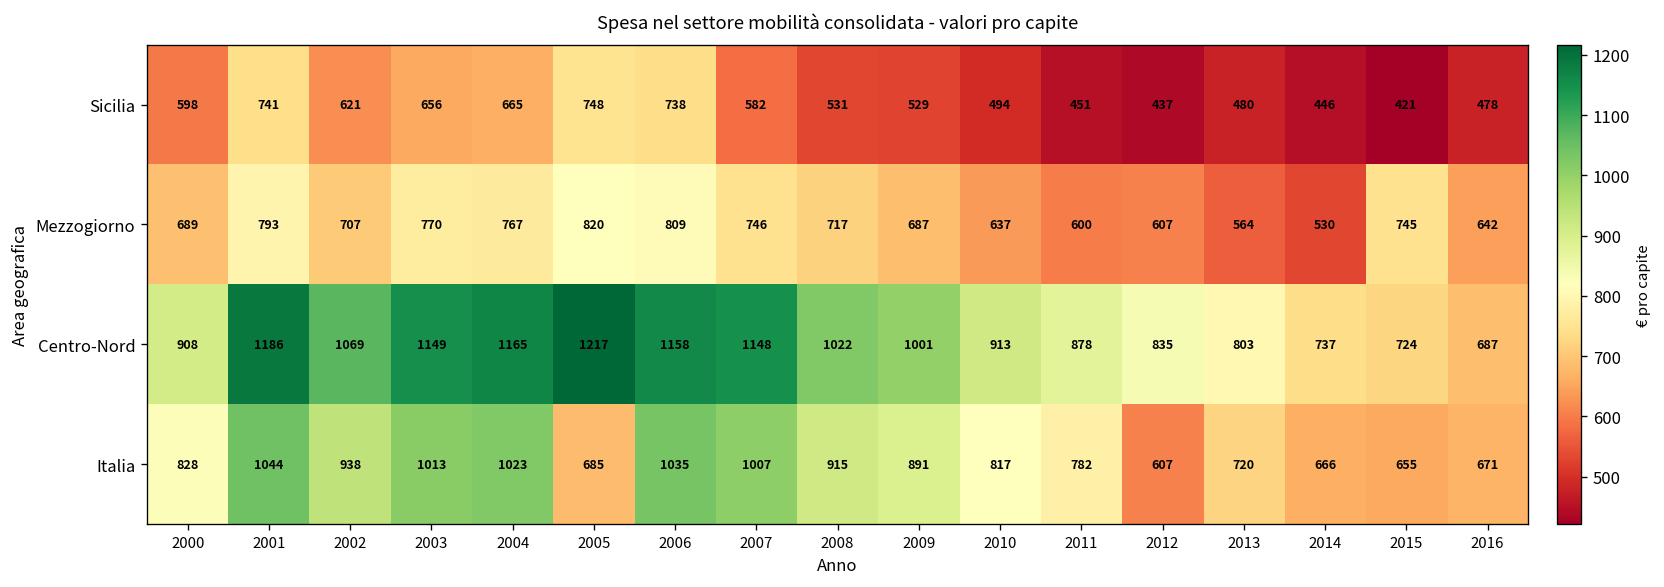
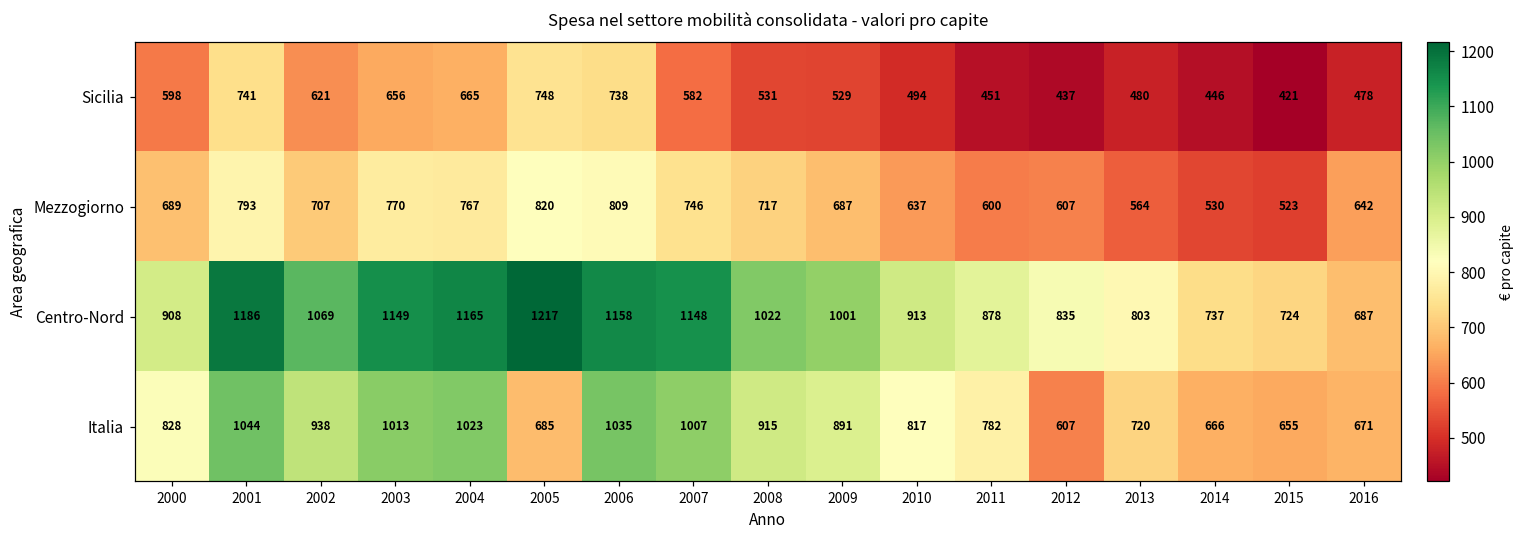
Mezzogiorno, 2015: 745 -> 523
